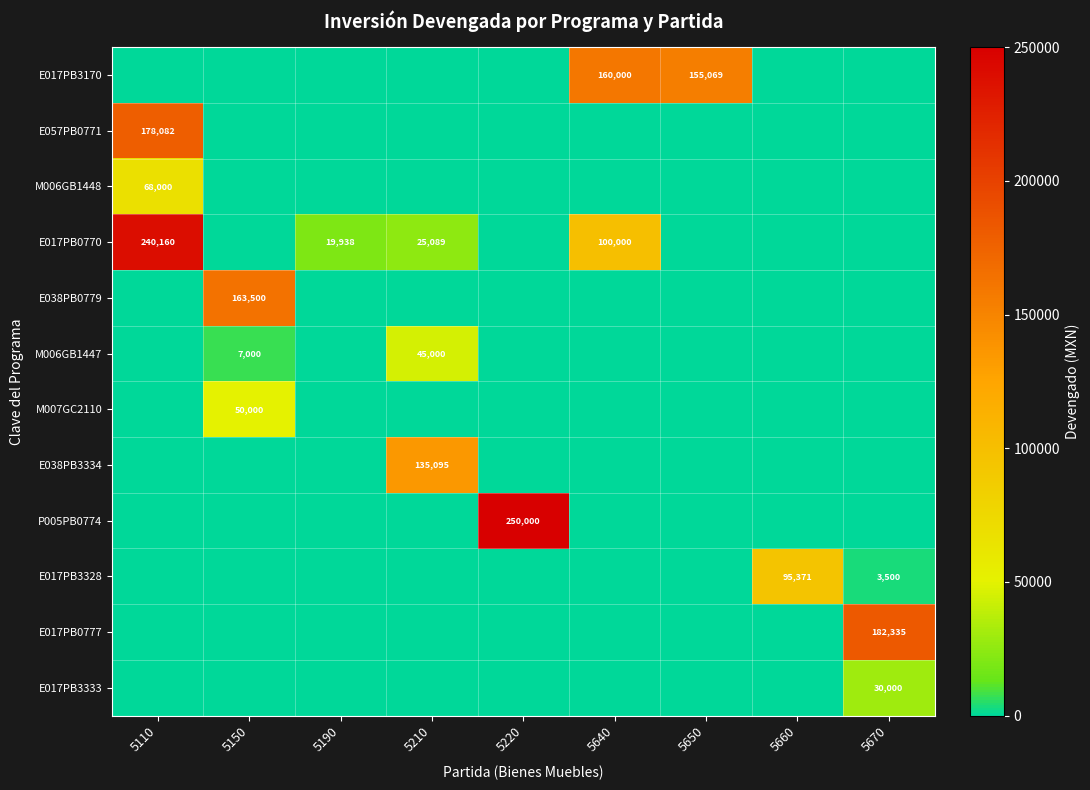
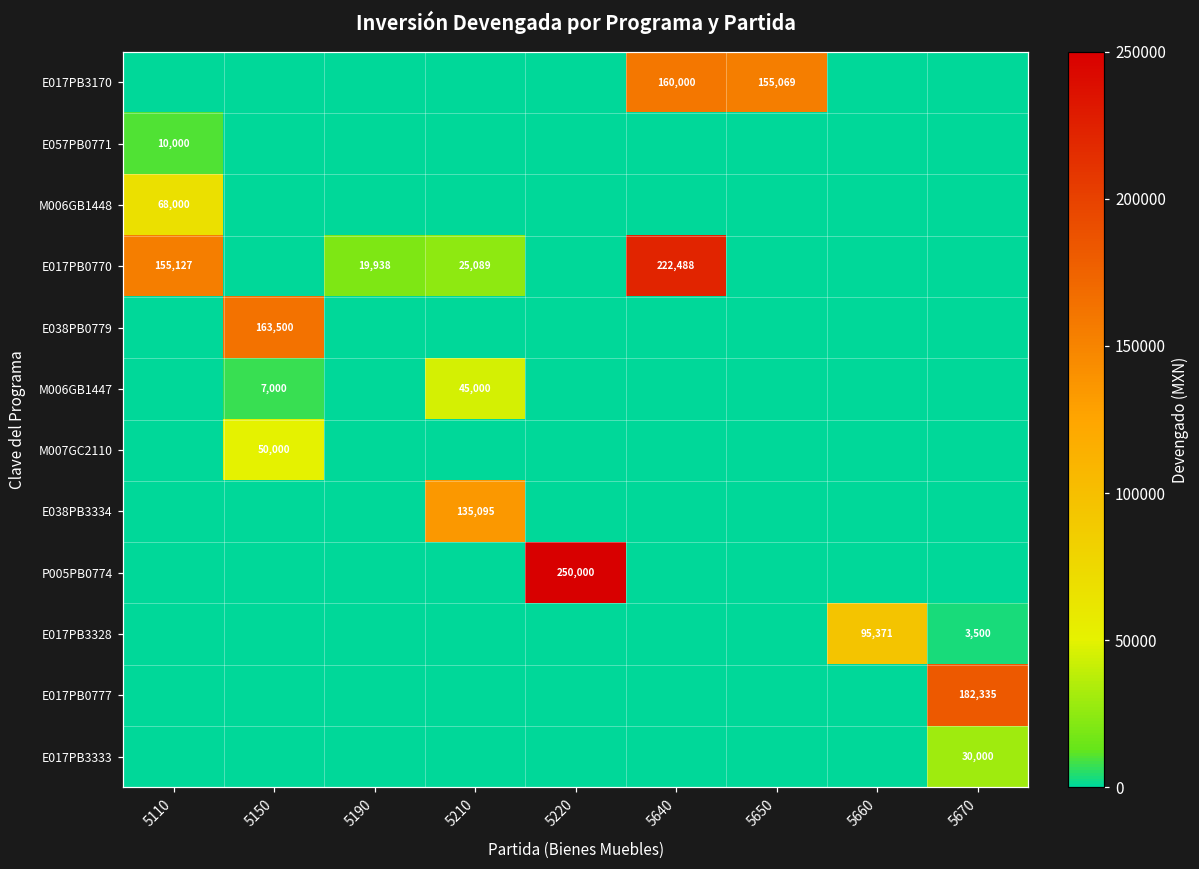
E057PB0771, 5110: 178,082 -> 10,000
E017PB0770, 5110: 240,160 -> 155,127
E017PB0770, 5640: 100,000 -> 222,488
